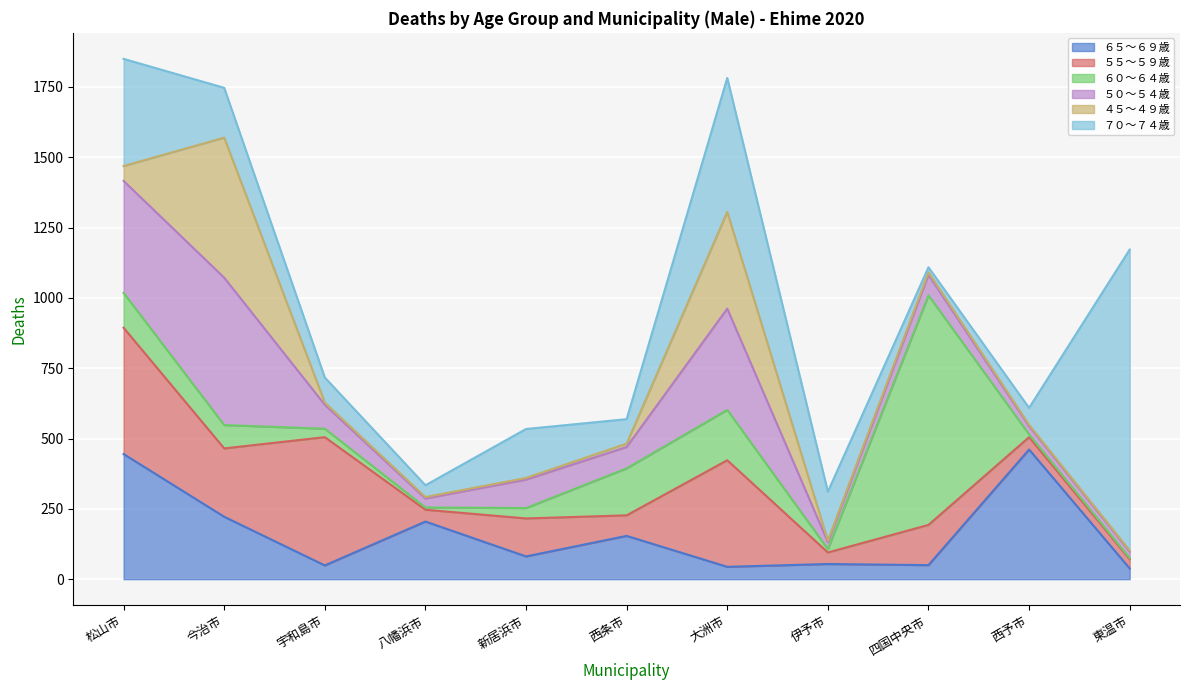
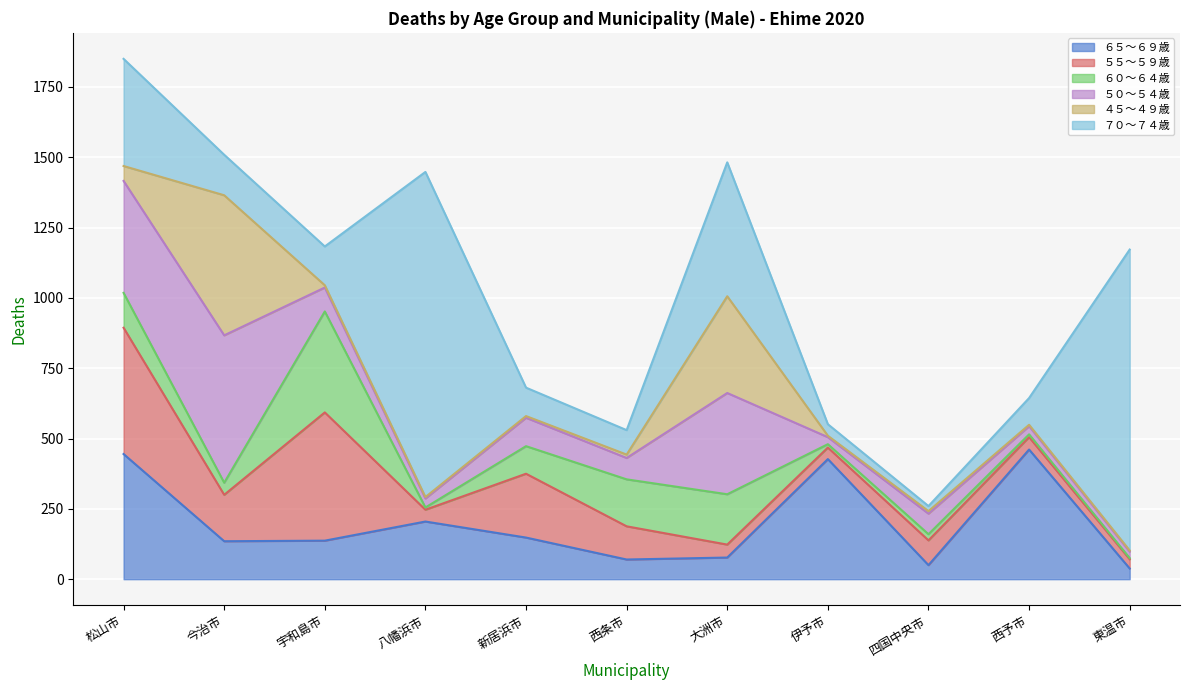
６５～６９歳, 今治市: 220 -> 140
５５～５９歳, 今治市: 240 -> 170
６０～６４歳, 今治市: 80 -> 40
７０～７４歳, 今治市: 180 -> 140
６５～６９歳, 宇和島市: 50 -> 140
６０～６４歳, 宇和島市: 30 -> 360
７０～７４歳, 宇和島市: 90 -> 140
７０～７４歳, 八幡浜市: 40 -> 1160
６５～６９歳, 新居浜市: 80 -> 150
５５～５９歳, 新居浜市: 140 -> 230
６０～６４歳, 新居浜市: 40 -> 100
７０～７４歳, 新居浜市: 170 -> 100
６５～６９歳, 西条市: 150 -> 70
５５～５９歳, 西条市: 70 -> 120
６５～６９歳, 大洲市: 40 -> 80
５５～５９歳, 大洲市: 380 -> 50
６５～６９歳, 伊予市: 50 -> 430
７０～７４歳, 伊予市: 170 -> 40
５５～５９歳, 四国中央市: 140 -> 90
６０～６４歳, 四国中央市: 820 -> 20
７０～７４歳, 西予市: 60 -> 100
